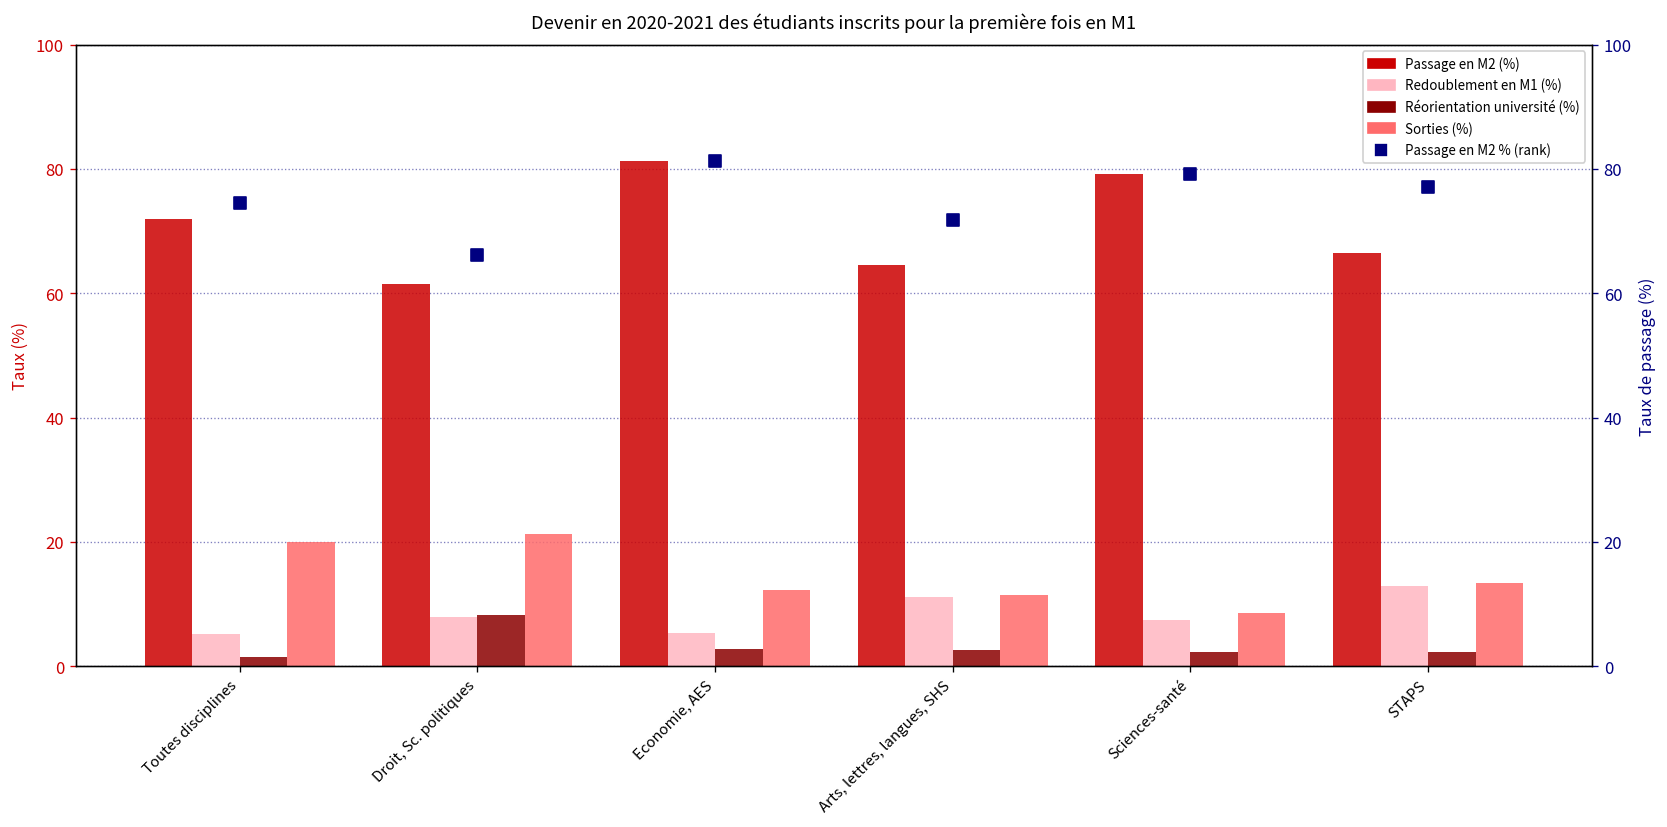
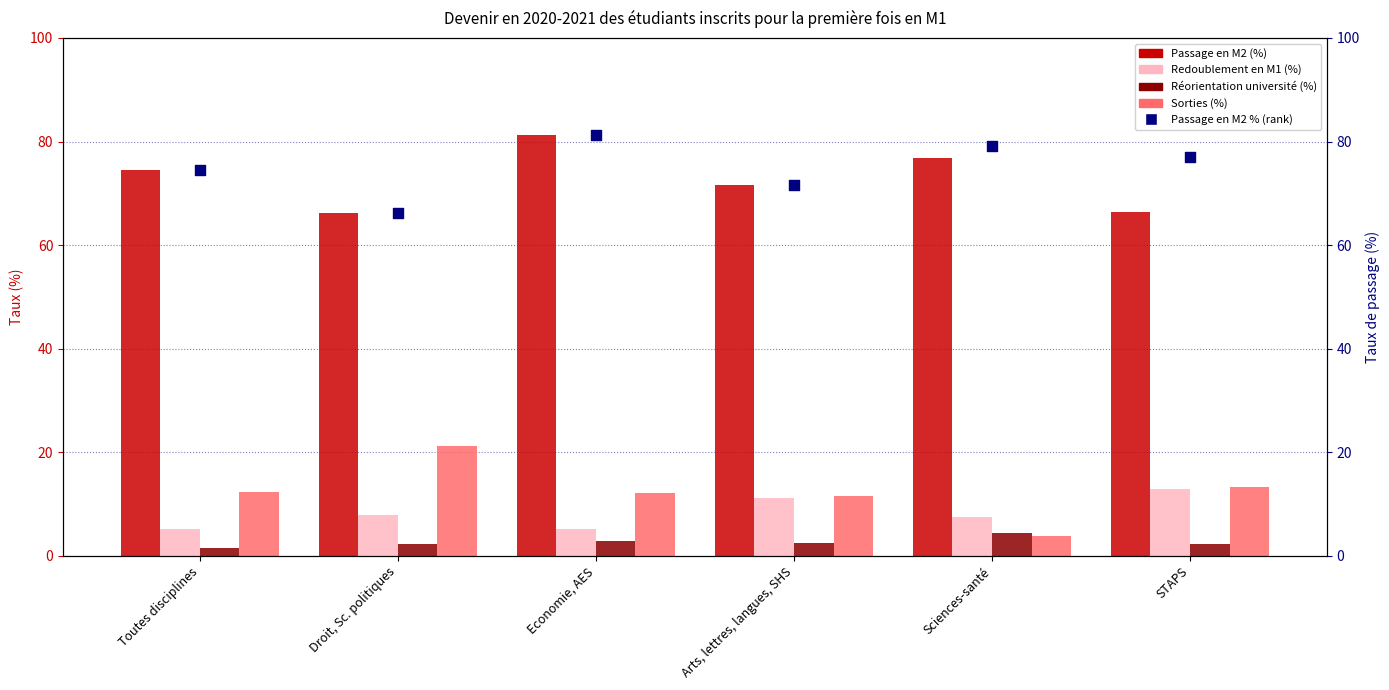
Passage en M2 (%), Toutes disciplines: 72 -> 75
Sorties (%), Toutes disciplines: 20 -> 12
Passage en M2 (%), Droit, Sc. politiques: 62 -> 66
Réorientation université (%), Droit, Sc. politiques: 8 -> 2
Passage en M2 (%), Arts, lettres, langues, SHS: 65 -> 72
Passage en M2 (%), Sciences-santé: 79 -> 77
Réorientation université (%), Sciences-santé: 2 -> 4
Sorties (%), Sciences-santé: 9 -> 4
